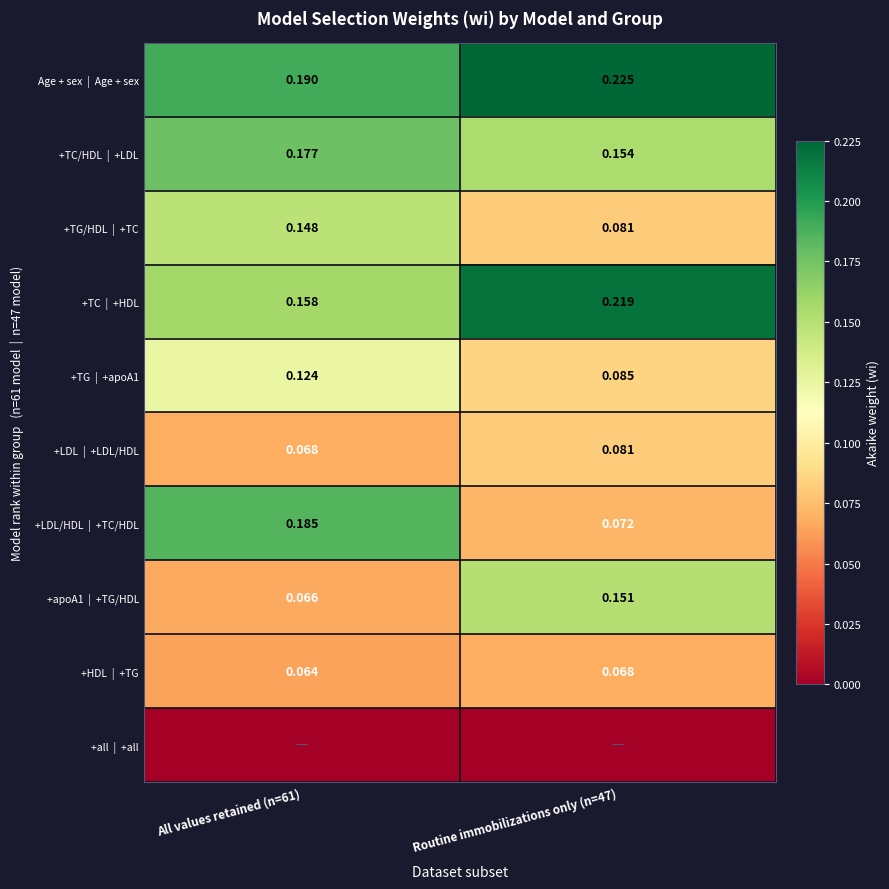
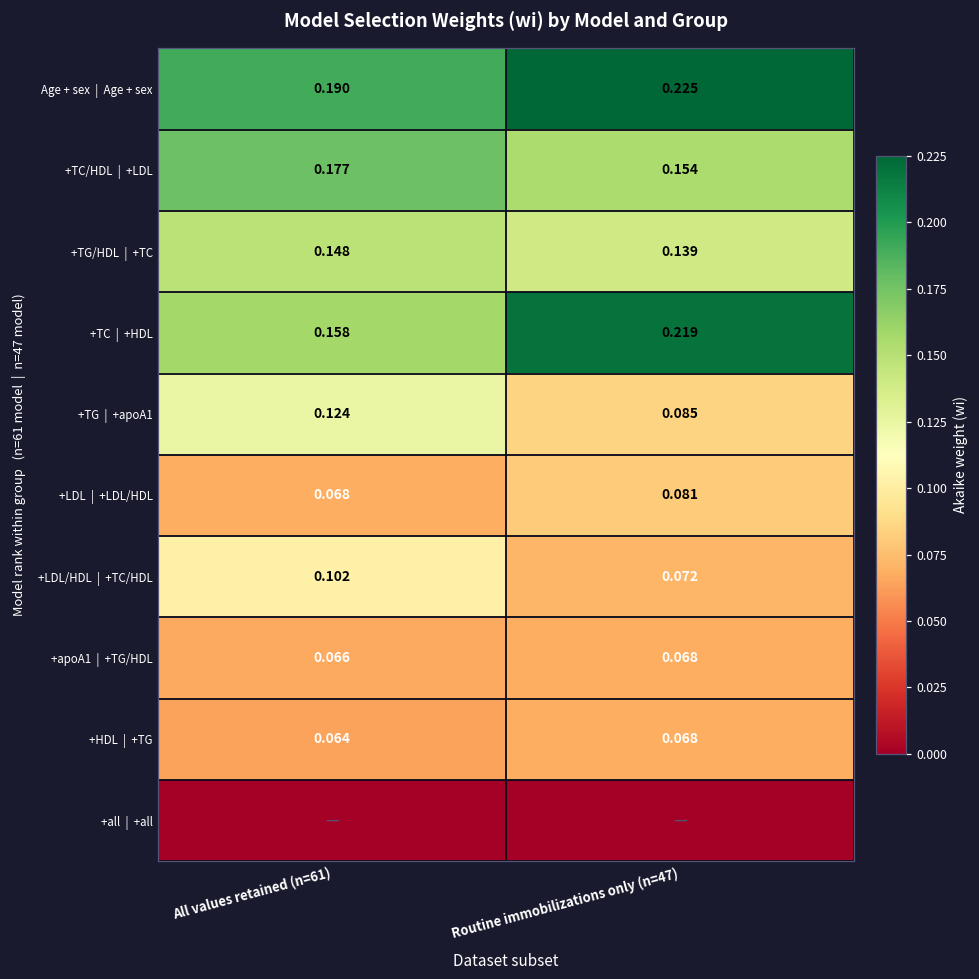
+TG/HDL | +TC, Routine immobilizations only (n=47): 0.081 -> 0.139
+LDL/HDL | +TC/HDL, All values retained (n=61): 0.185 -> 0.102
+apoA1 | +TG/HDL, Routine immobilizations only (n=47): 0.151 -> 0.068
